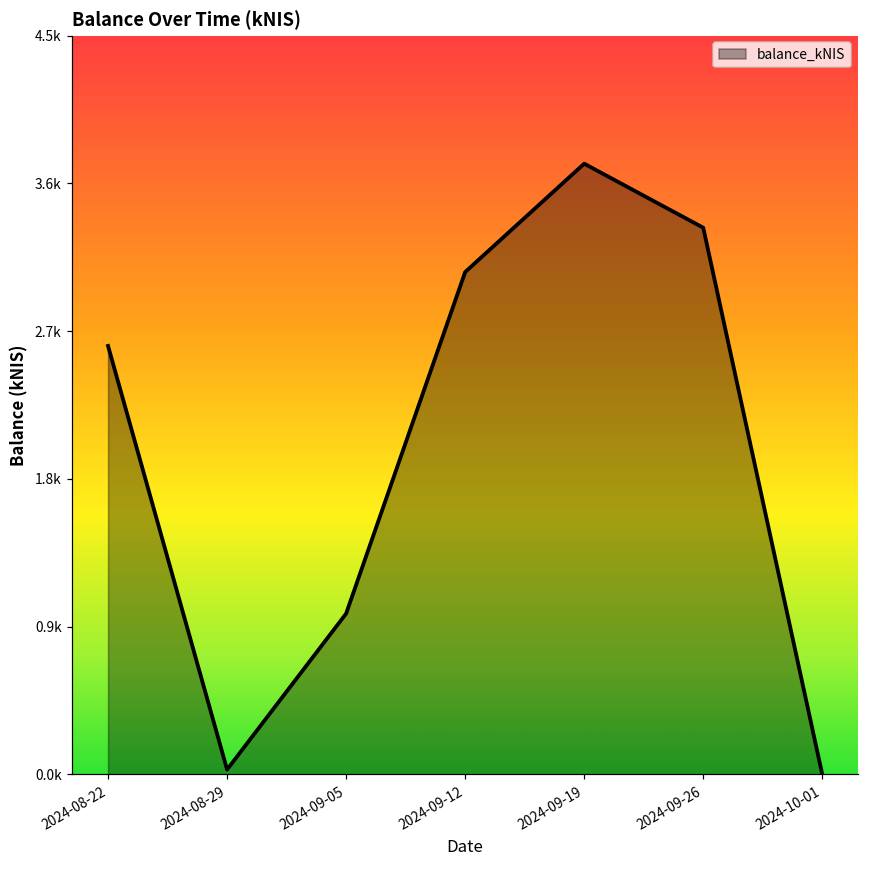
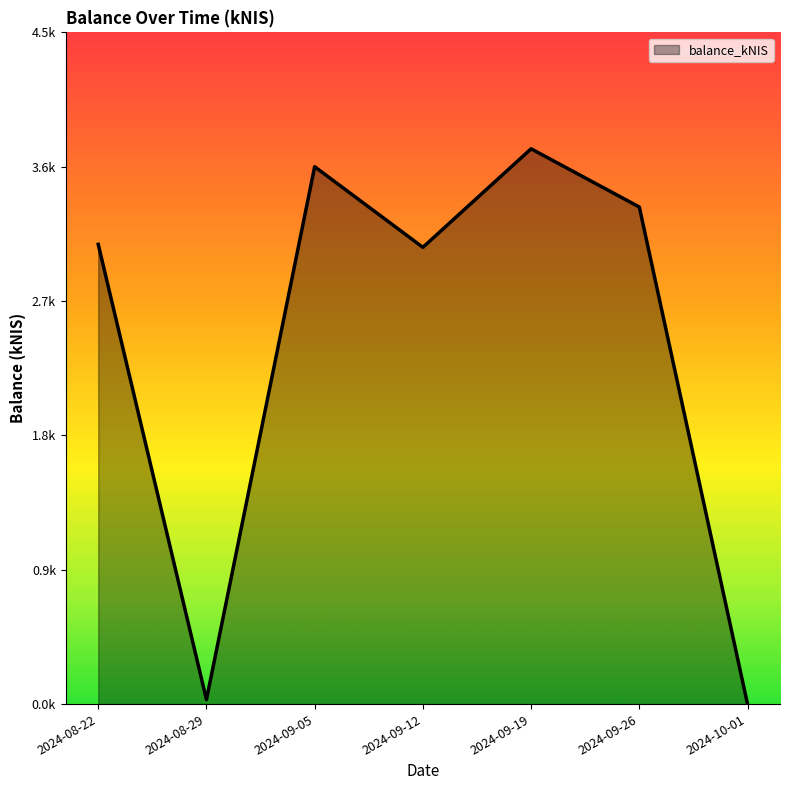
2024-08-22: 2610 -> 3080
2024-09-05: 980 -> 3600
